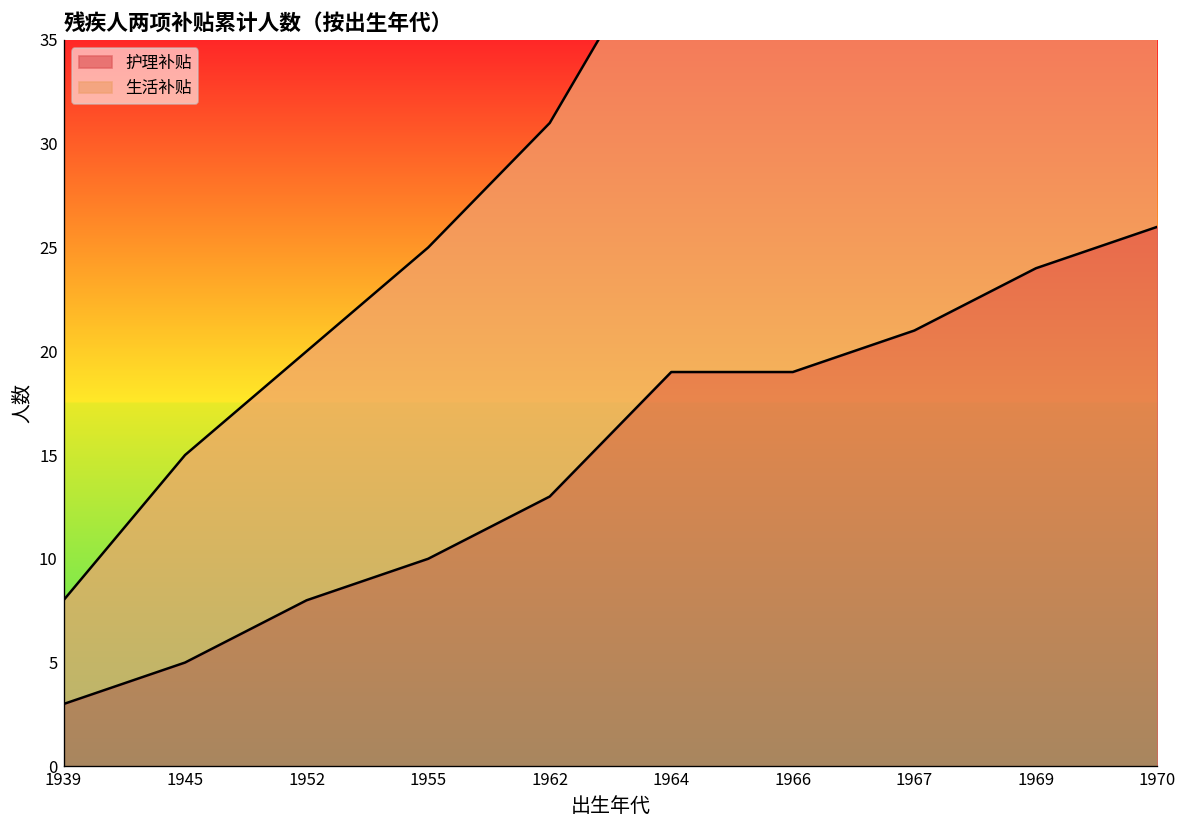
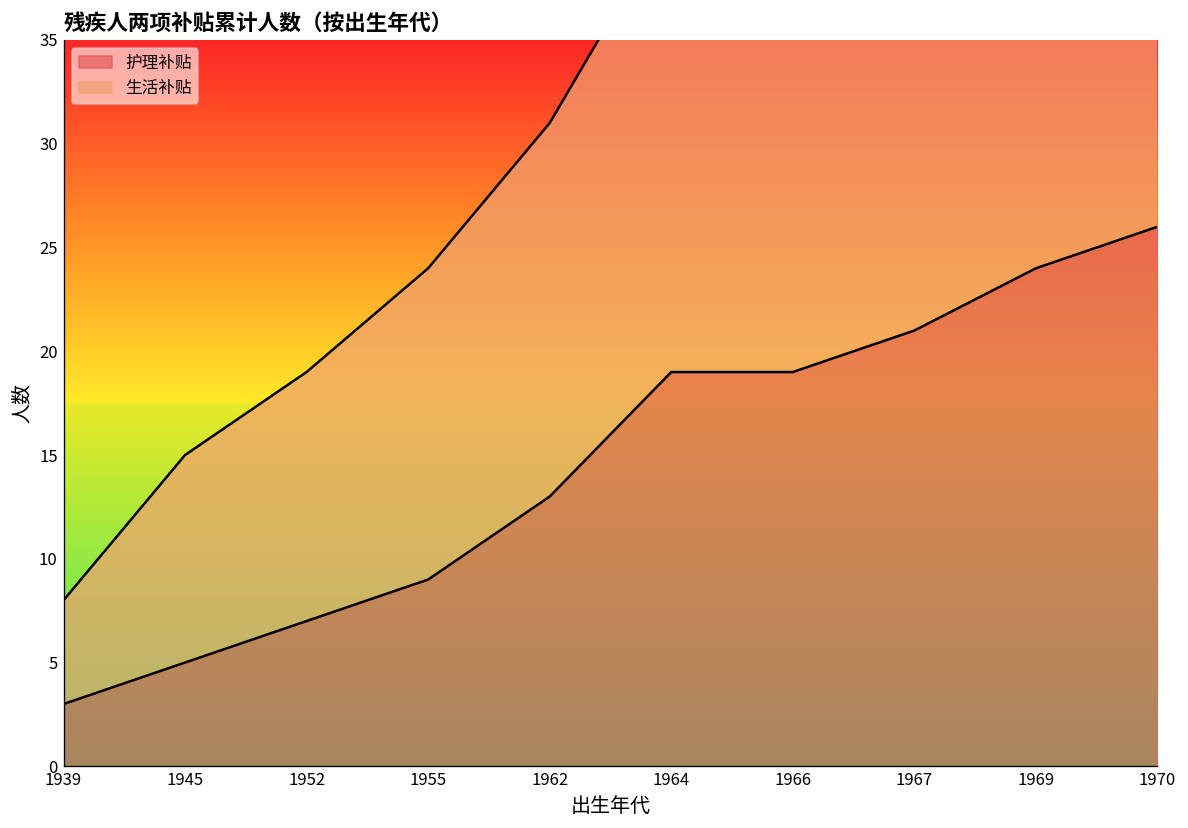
护理补贴, 1952: 8 -> 7
护理补贴, 1955: 10 -> 9
